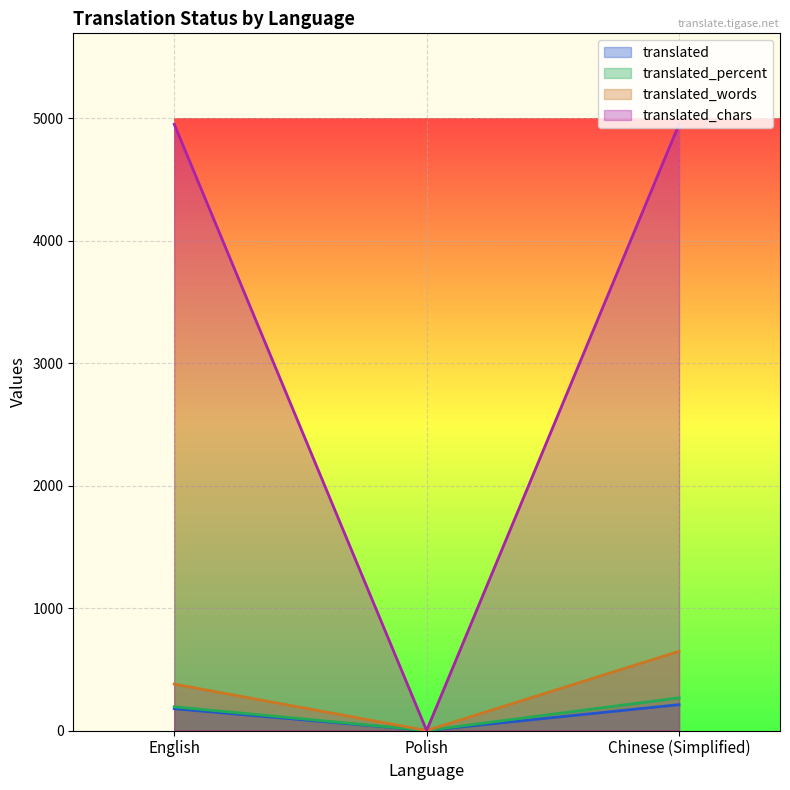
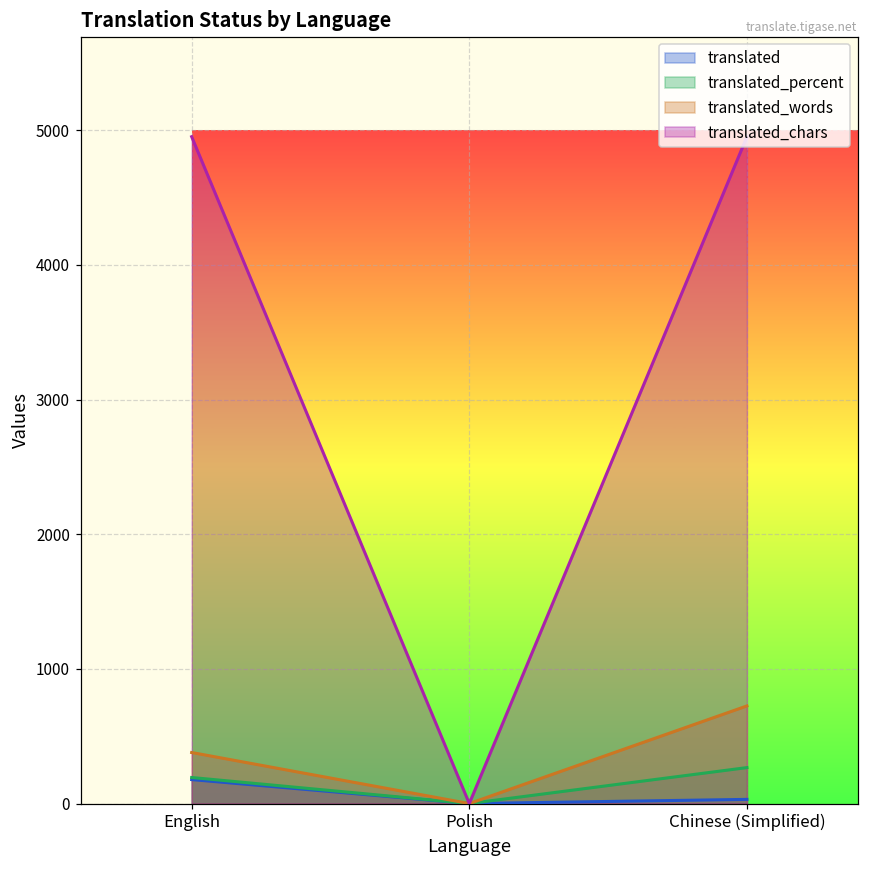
translated, Chinese (Simplified): 210 -> 30
translated_words, Chinese (Simplified): 650 -> 730
